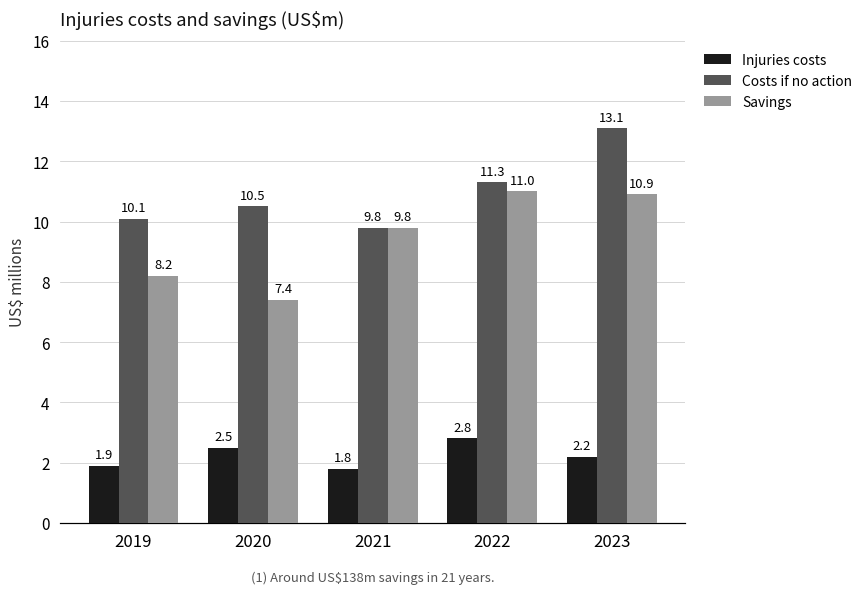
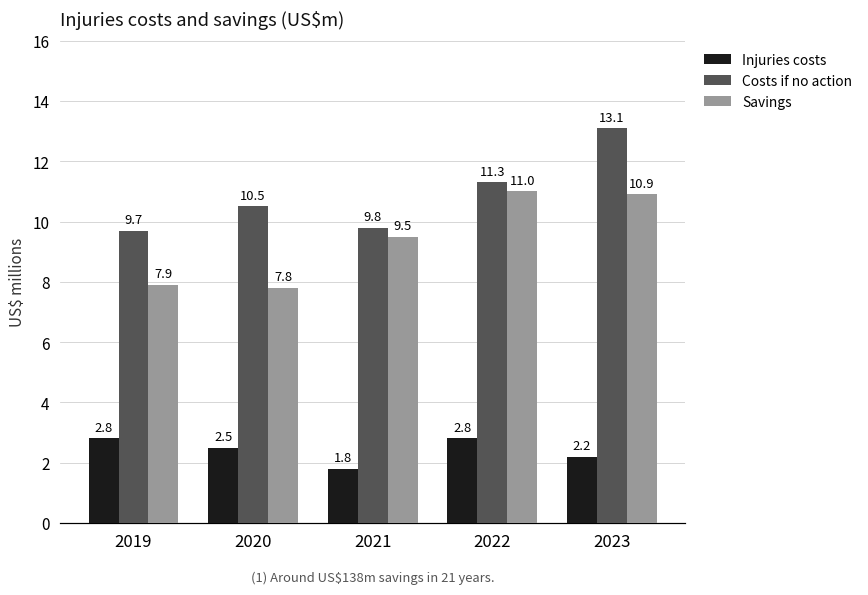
Injuries costs, 2019: 1.9 -> 2.8
Costs if no action, 2019: 10.1 -> 9.7
Savings, 2019: 8.2 -> 7.9
Savings, 2020: 7.4 -> 7.8
Savings, 2021: 9.8 -> 9.5
